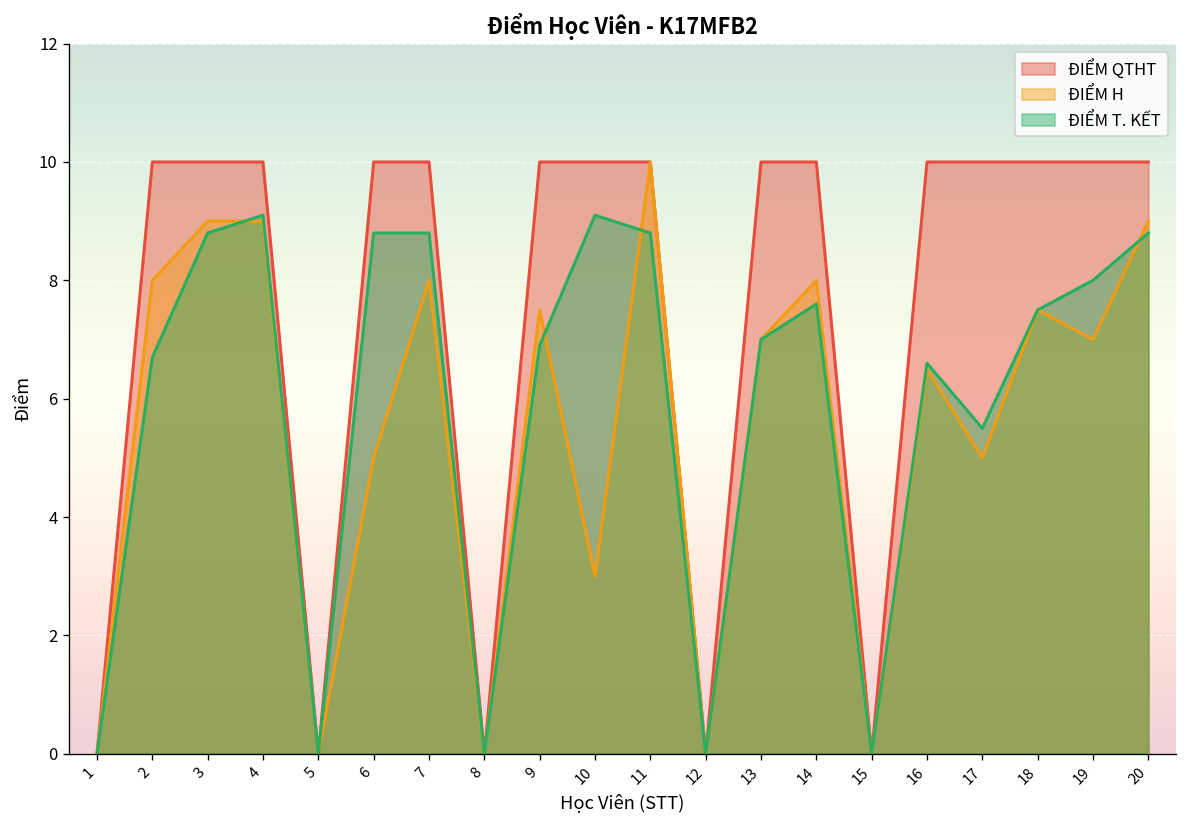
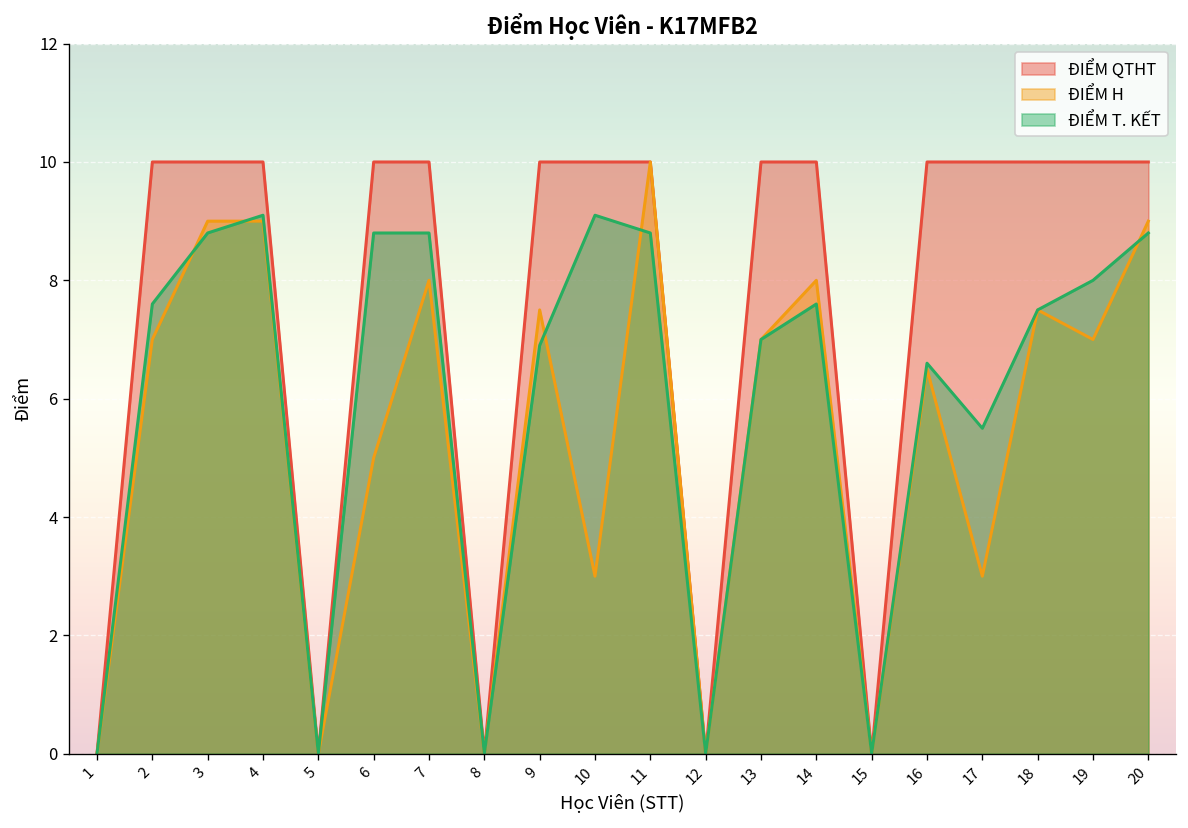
ĐIỂM H, 2: 8 -> 7
ĐIỂM T. KẾT, 2: 6.7 -> 7.6
ĐIỂM H, 17: 5 -> 3
